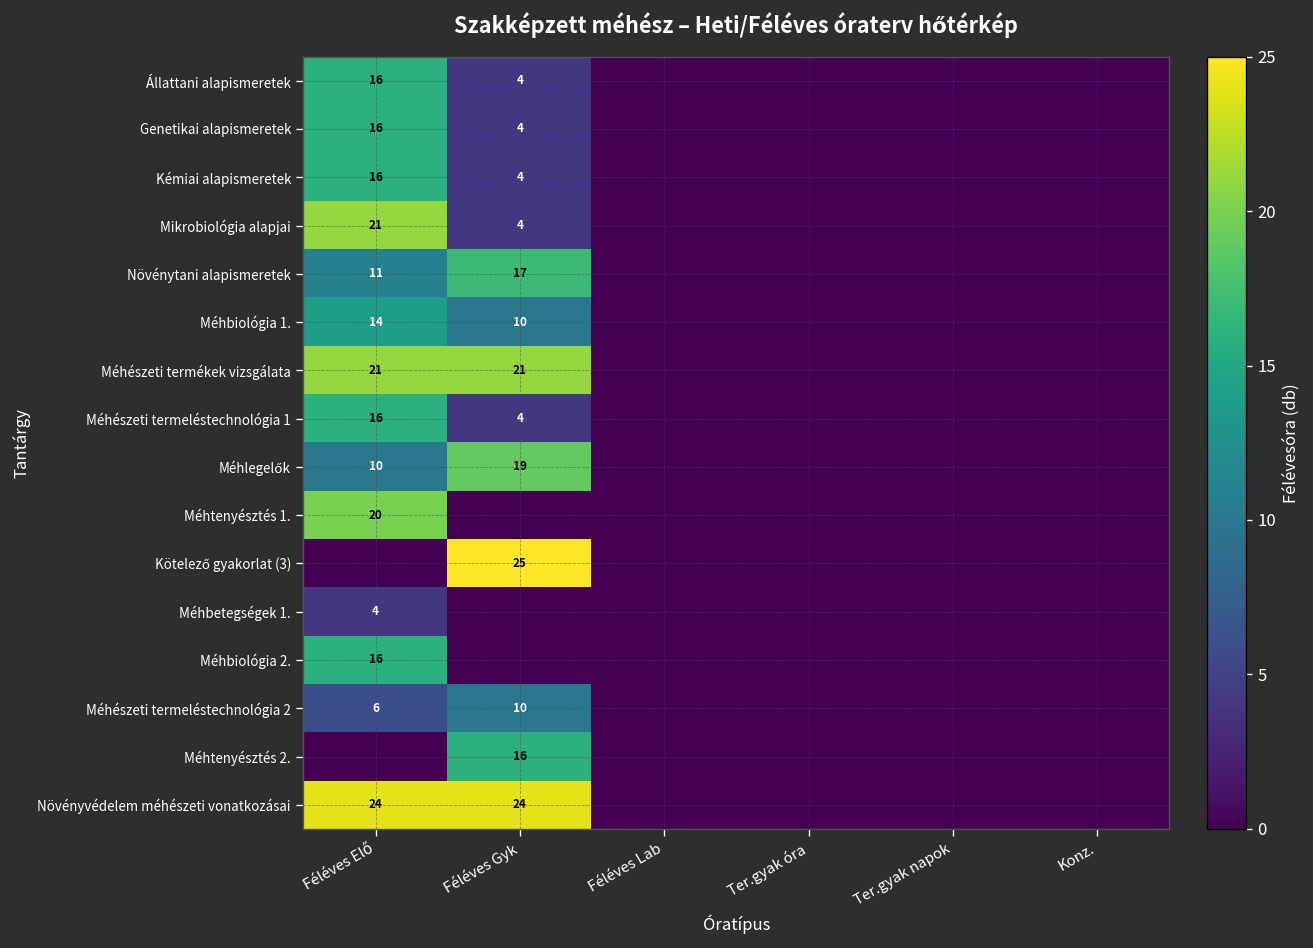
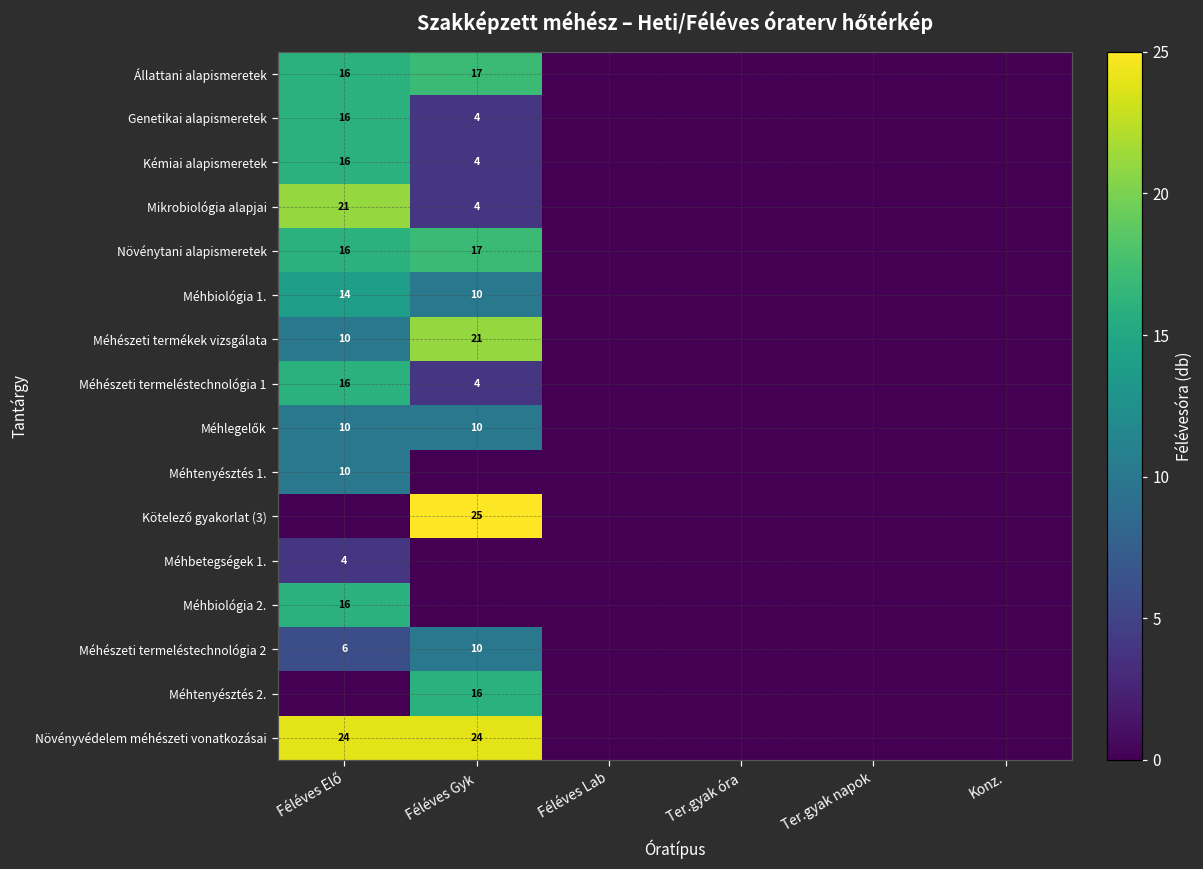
Állattani alapismeretek, Féléves Gyk: 4 -> 17
Növénytani alapismeretek, Féléves Elő: 11 -> 16
Méhészeti termékek vizsgálata, Féléves Elő: 21 -> 10
Méhlegelők, Féléves Gyk: 19 -> 10
Méhtenyésztés 1., Féléves Elő: 20 -> 10
